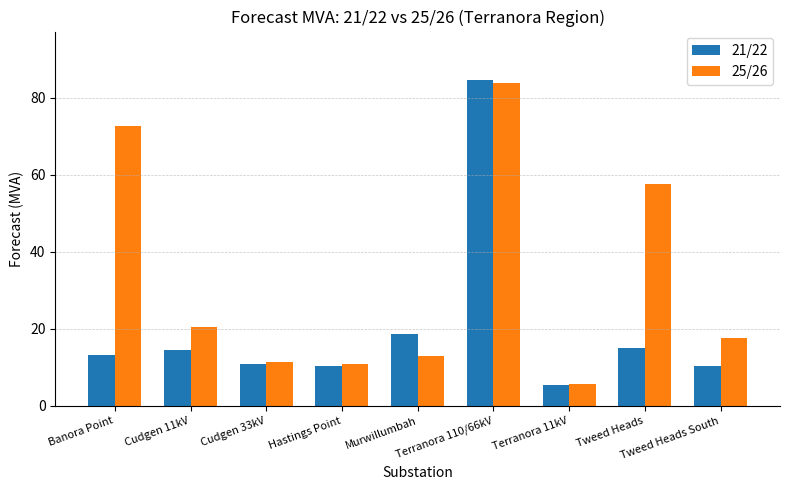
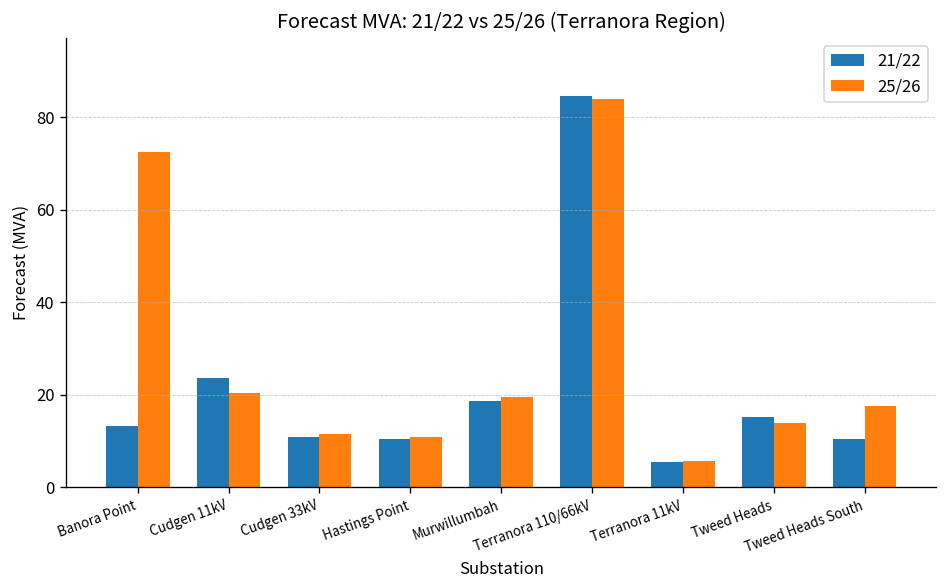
21/22, Cudgen 11kV: 14 -> 24
25/26, Murwillumbah: 13 -> 19
25/26, Tweed Heads: 58 -> 14
